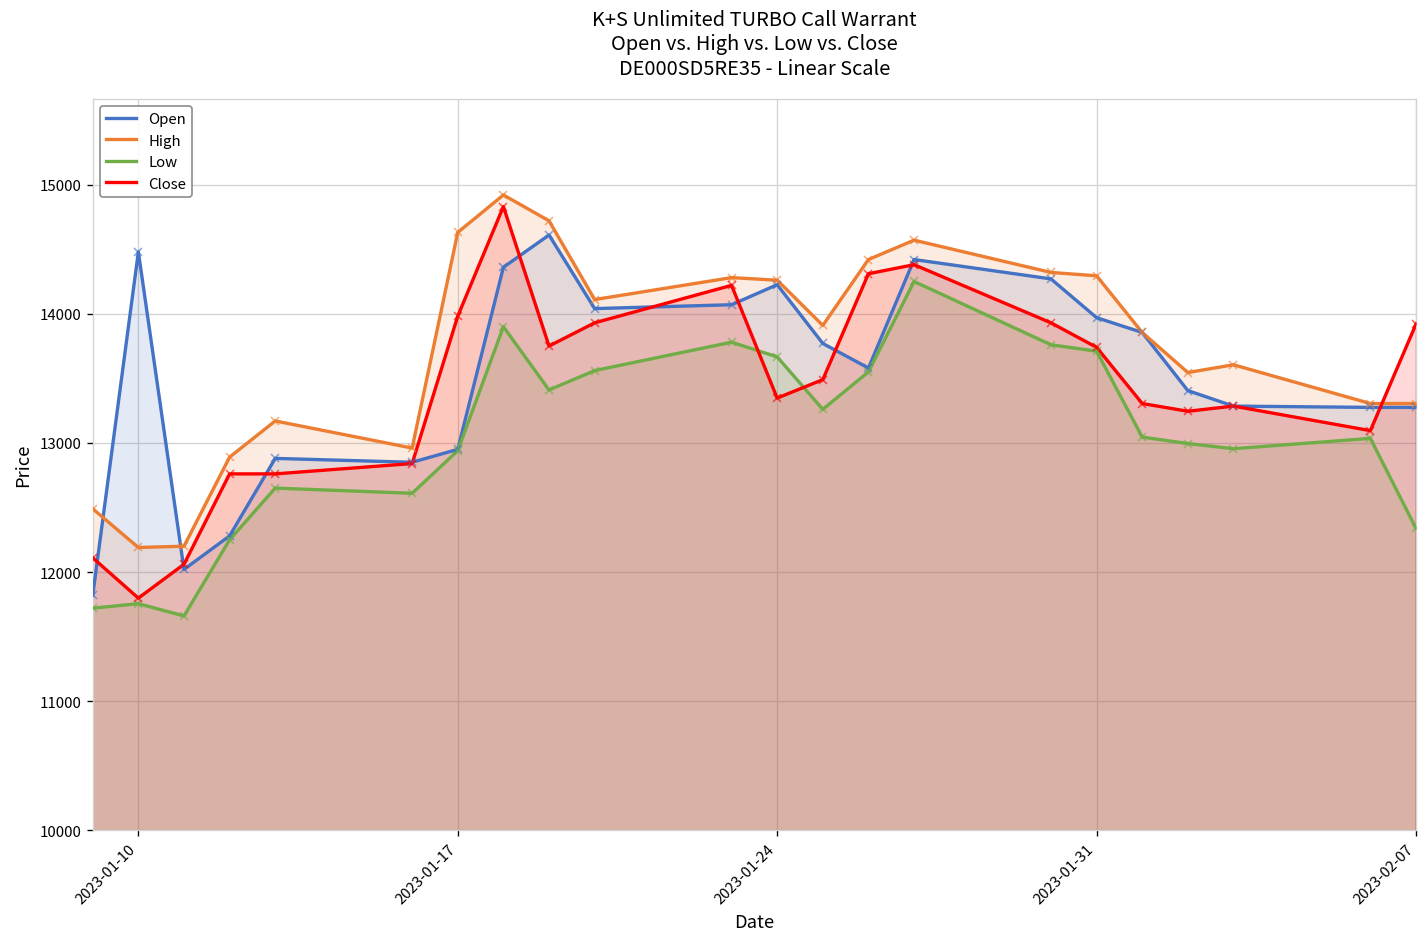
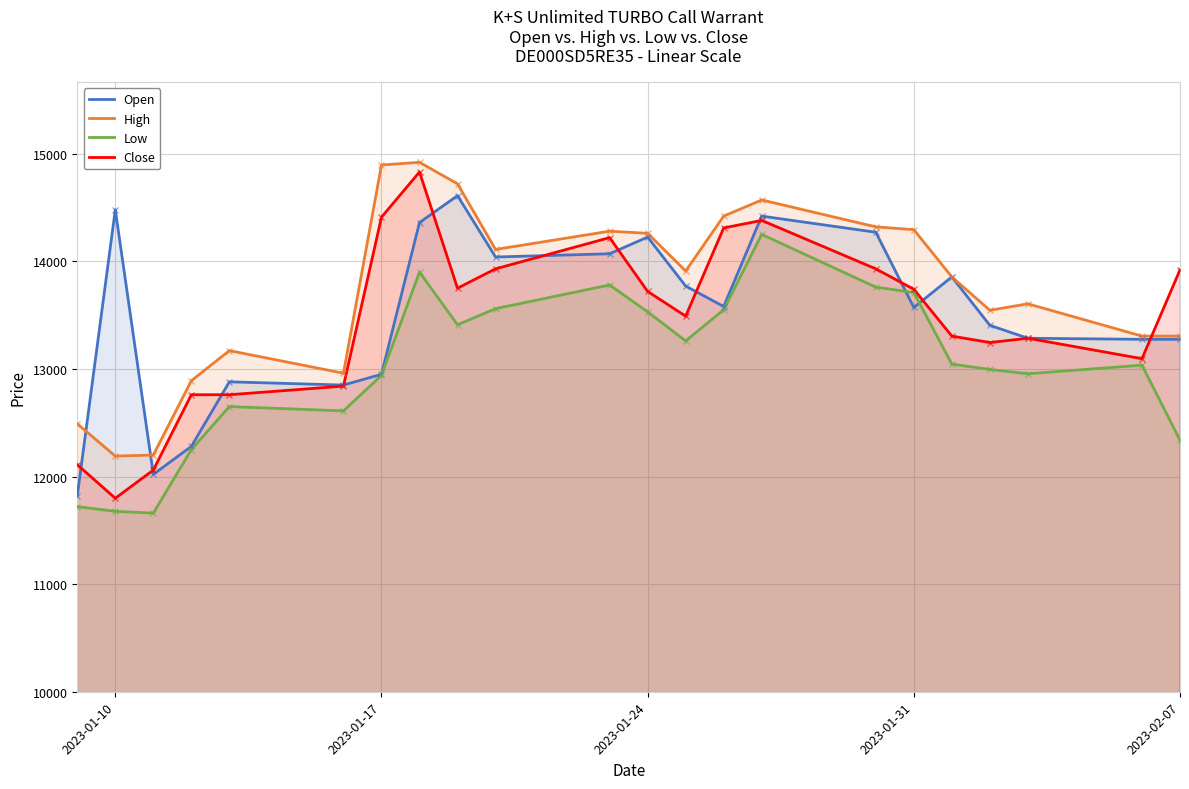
Low, 2023-01-10: 11760 -> 11680
High, 2023-01-17: 14630 -> 14900
Close, 2023-01-17: 13980 -> 14410
Low, 2023-01-24: 13670 -> 13530
Close, 2023-01-24: 13350 -> 13720
Open, 2023-01-31: 13970 -> 13570
